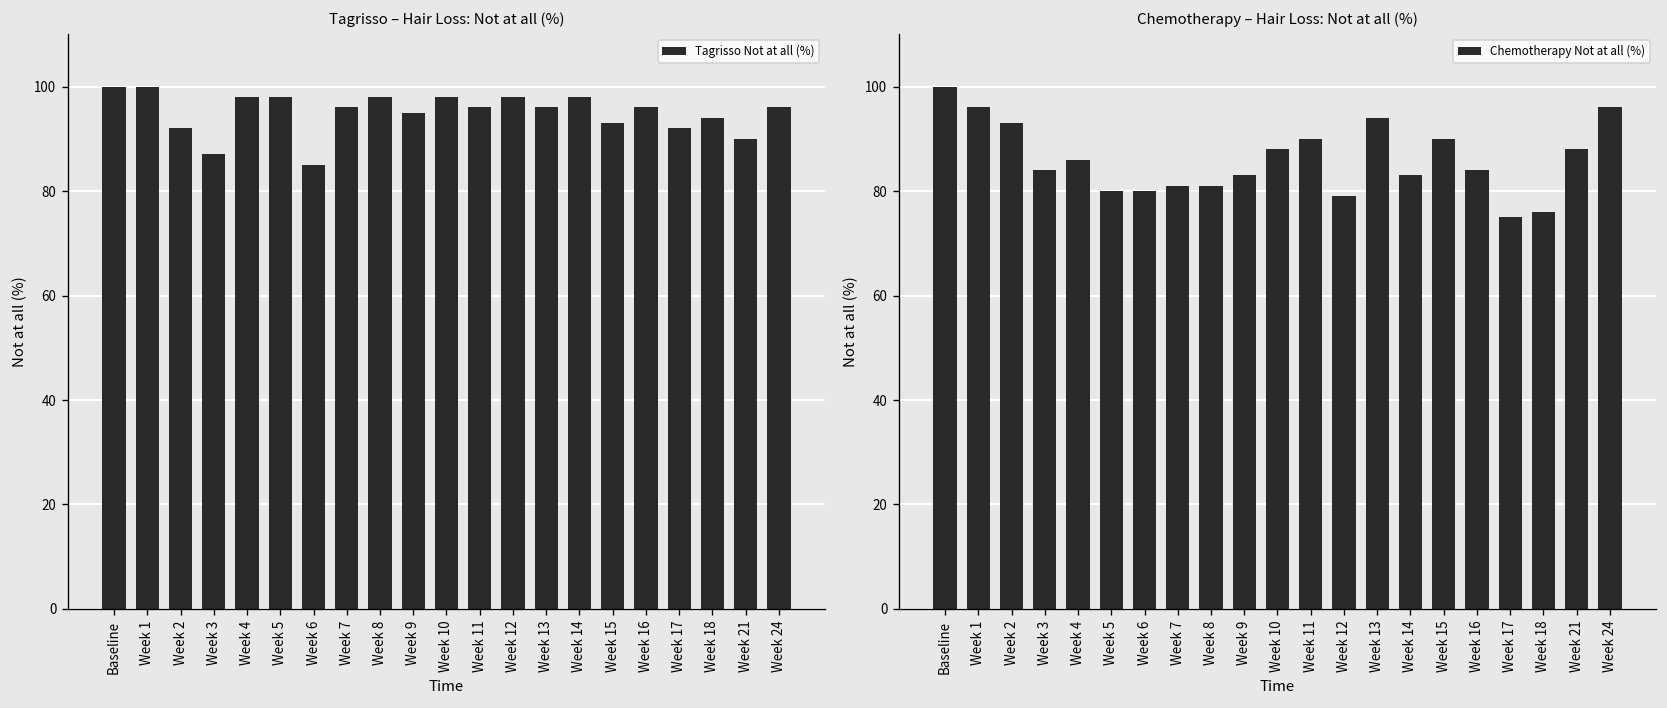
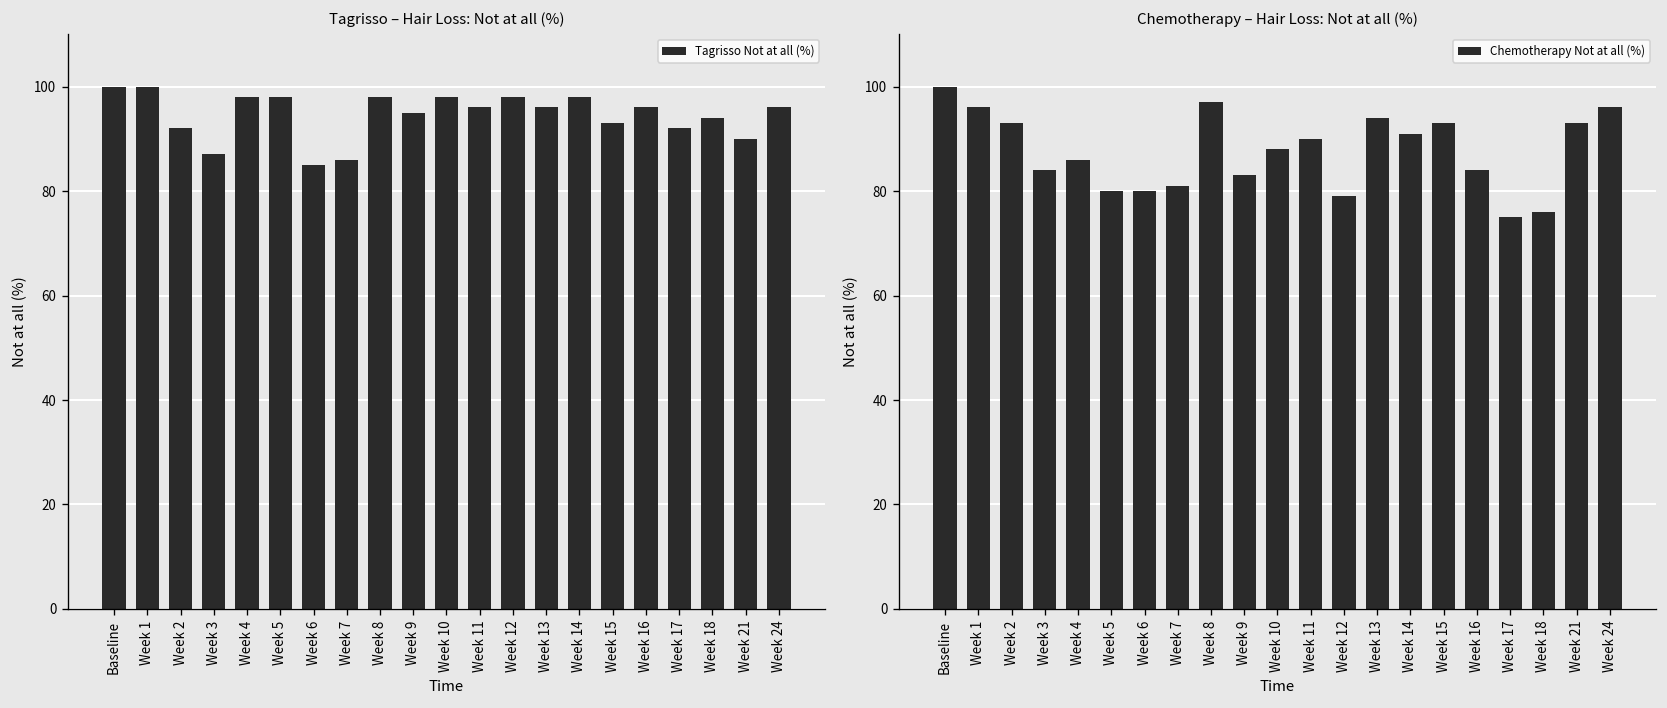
Tagrisso – Hair Loss: Not at all (%), Week 7: 96 -> 86
Chemotherapy – Hair Loss: Not at all (%), Week 8: 81 -> 97
Chemotherapy – Hair Loss: Not at all (%), Week 14: 83 -> 91
Chemotherapy – Hair Loss: Not at all (%), Week 15: 90 -> 93
Chemotherapy – Hair Loss: Not at all (%), Week 21: 88 -> 93
